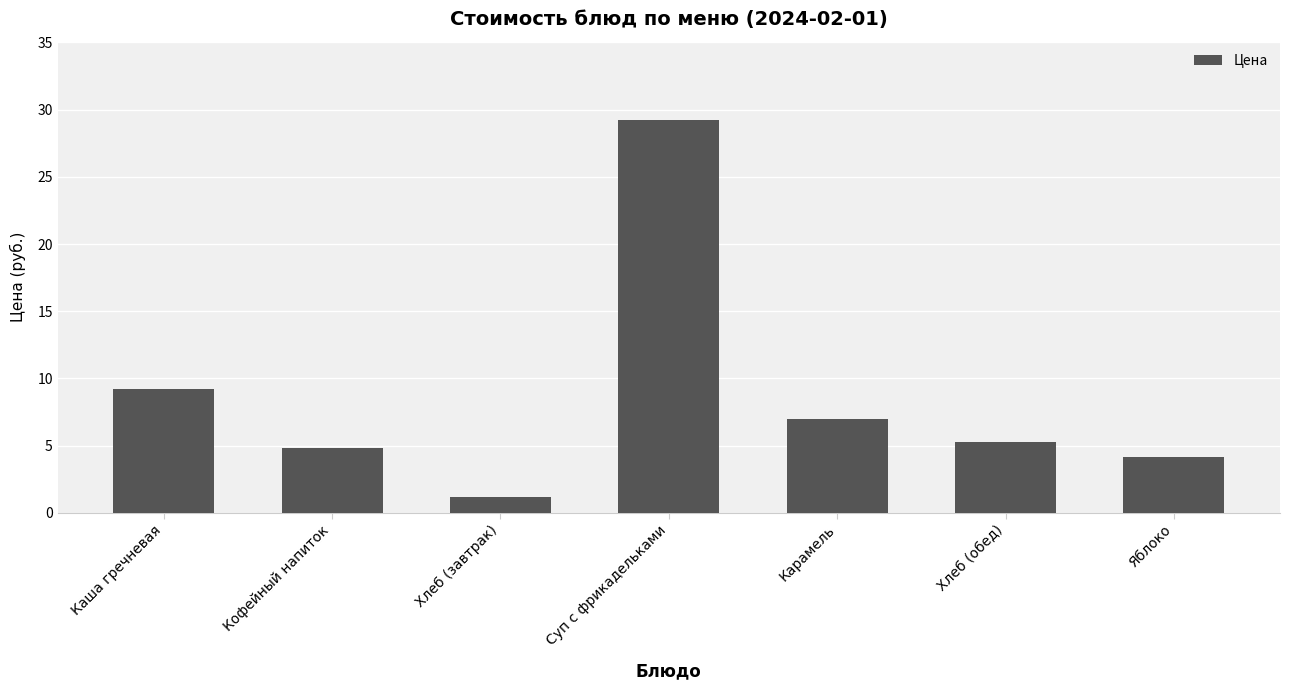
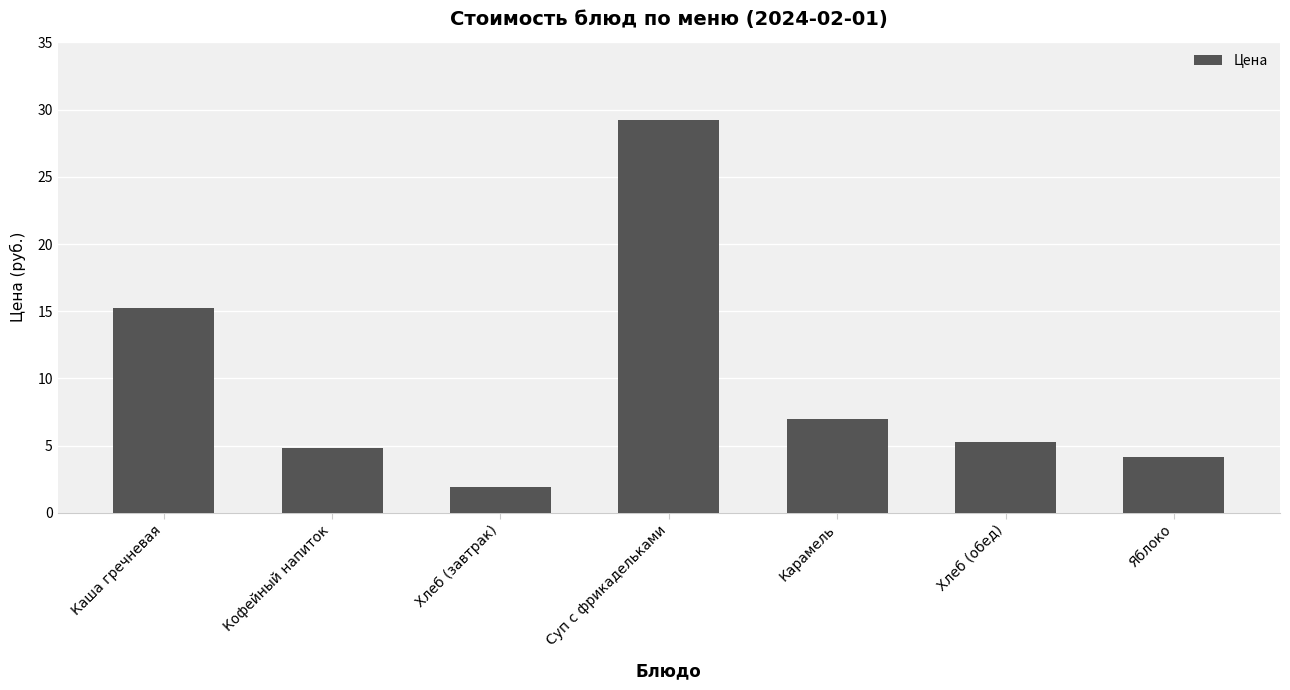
Каша гречневая: 9.2 -> 15.2
Хлеб (завтрак): 1.2 -> 1.9
